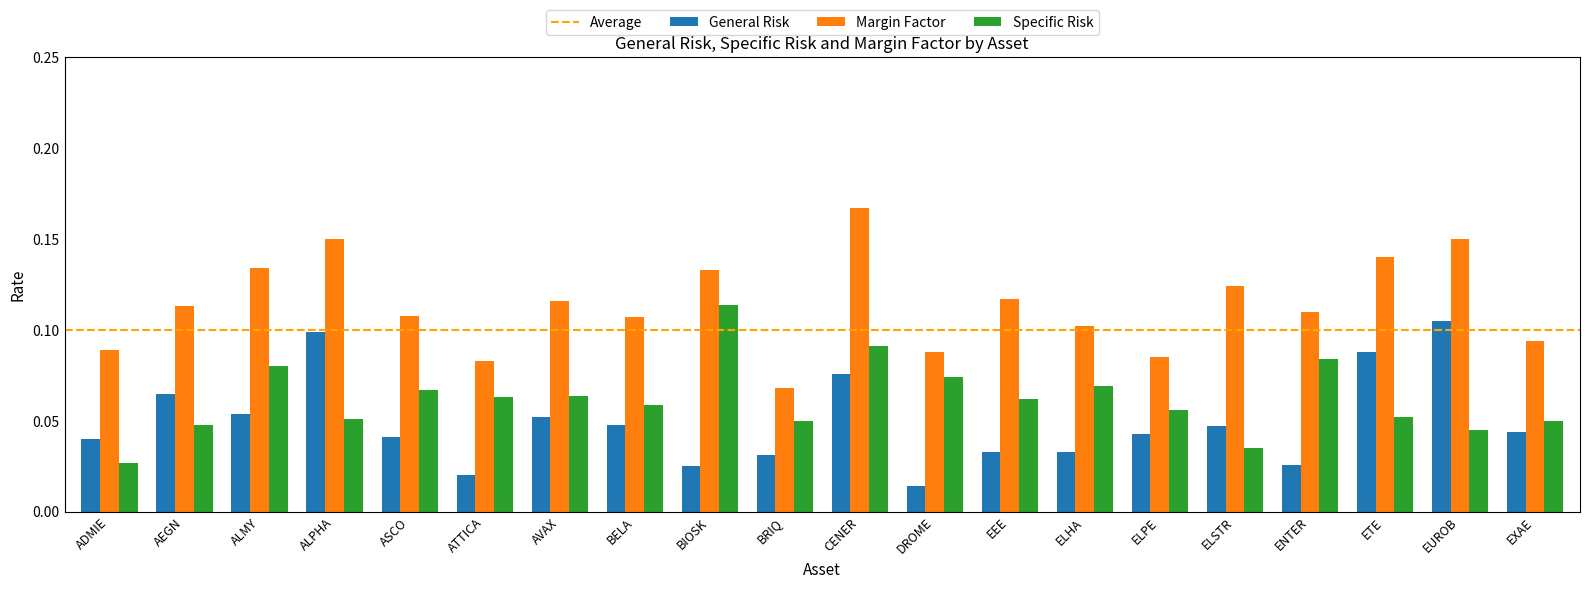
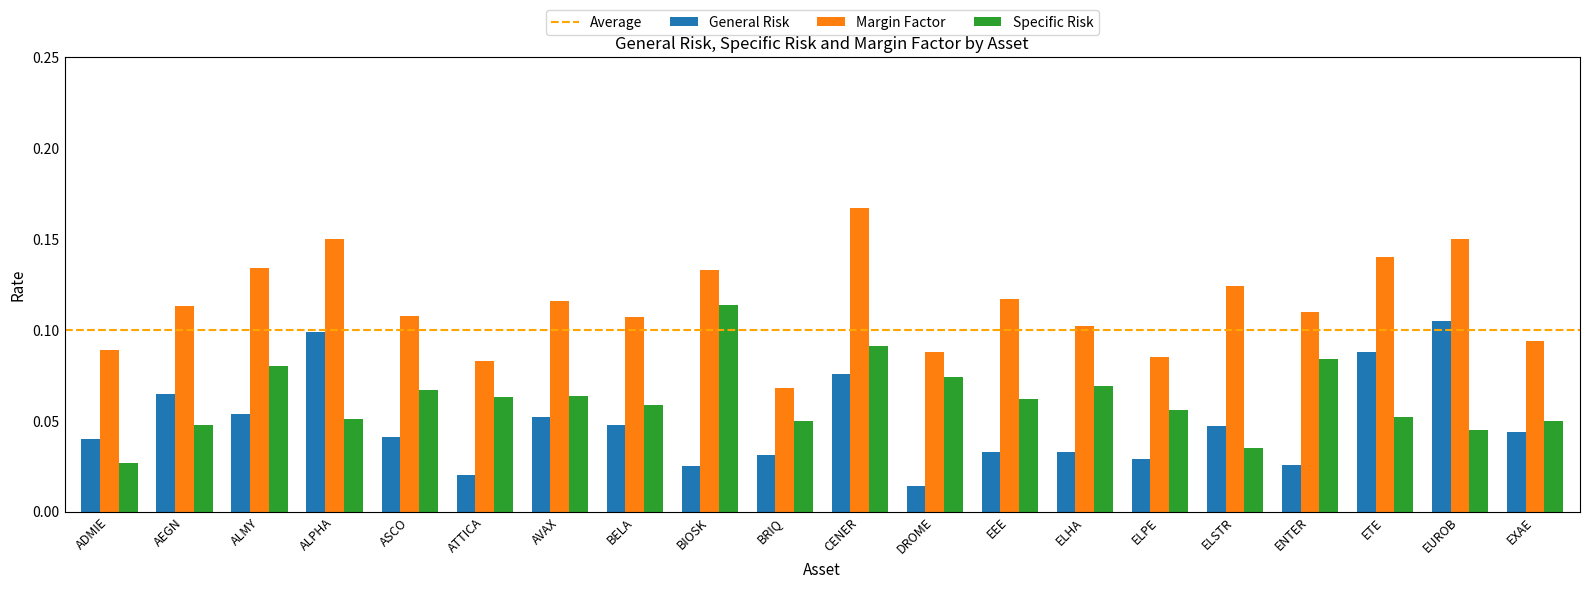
General Risk, ELPE: 0.043 -> 0.029
